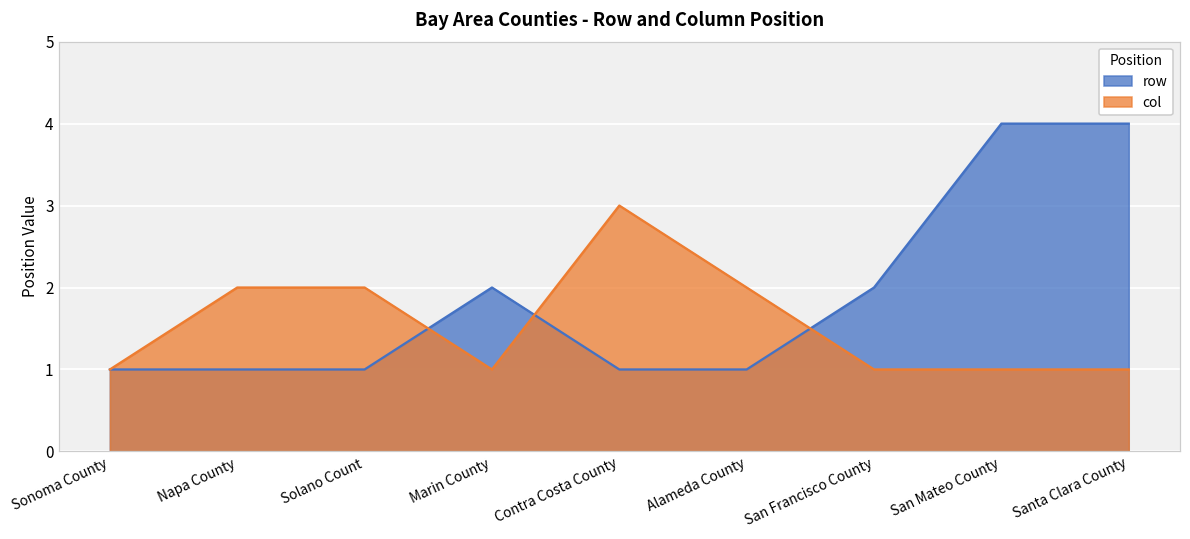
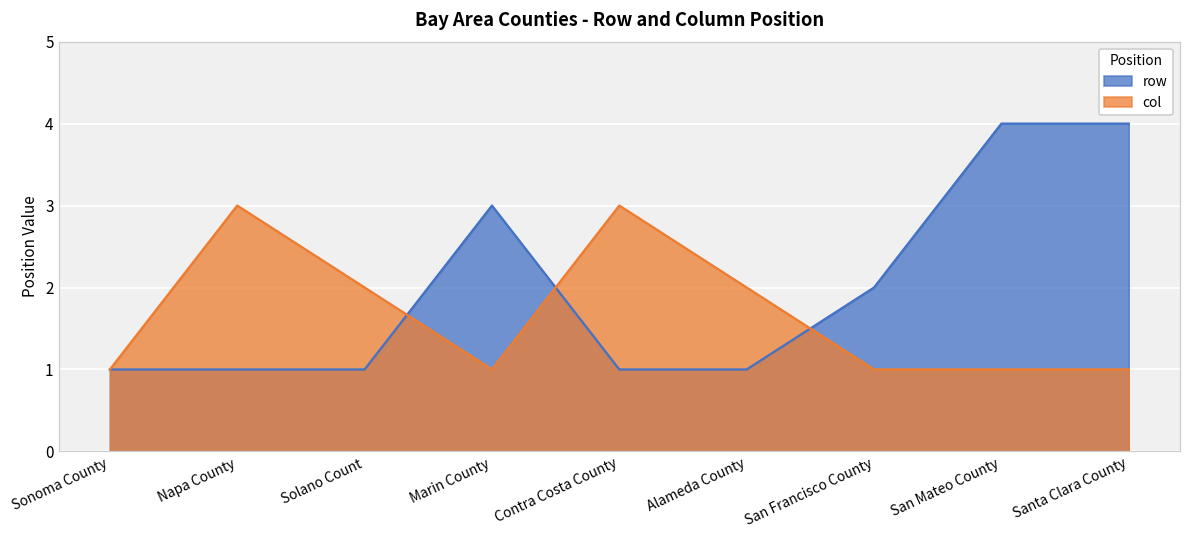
col, Napa County: 2 -> 3
row, Marin County: 2 -> 3
